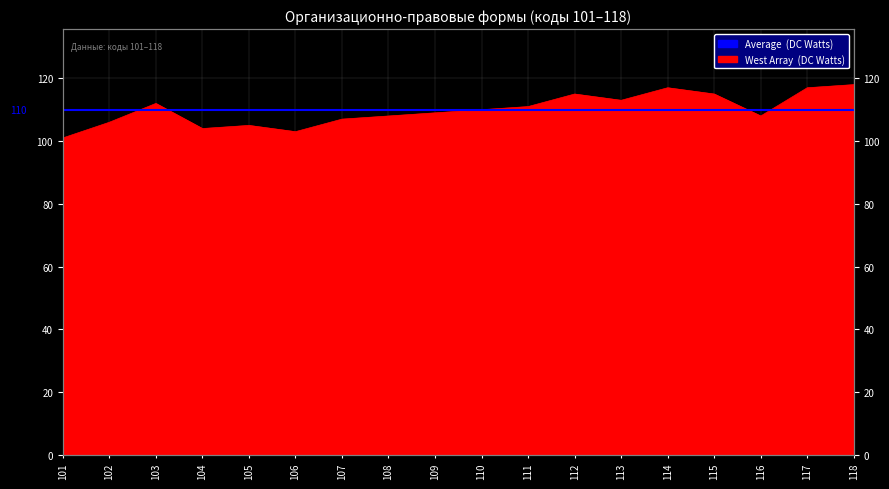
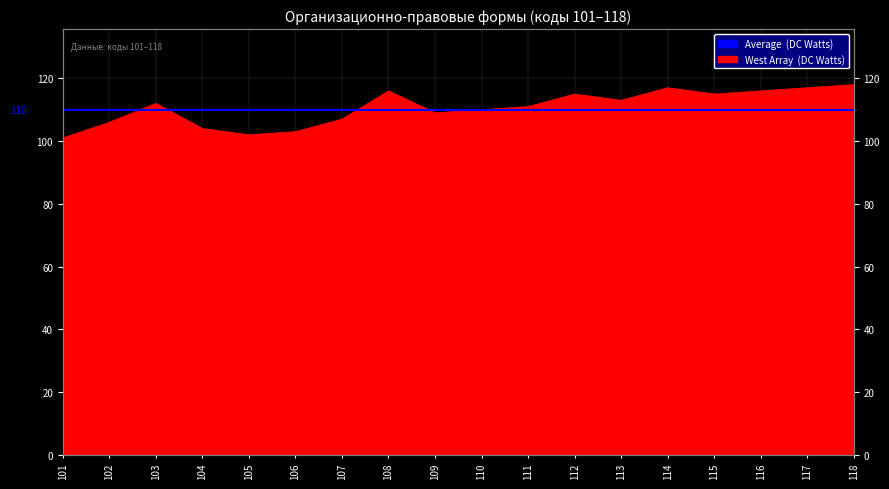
105: 105 -> 102
108: 108 -> 116
116: 108 -> 116
